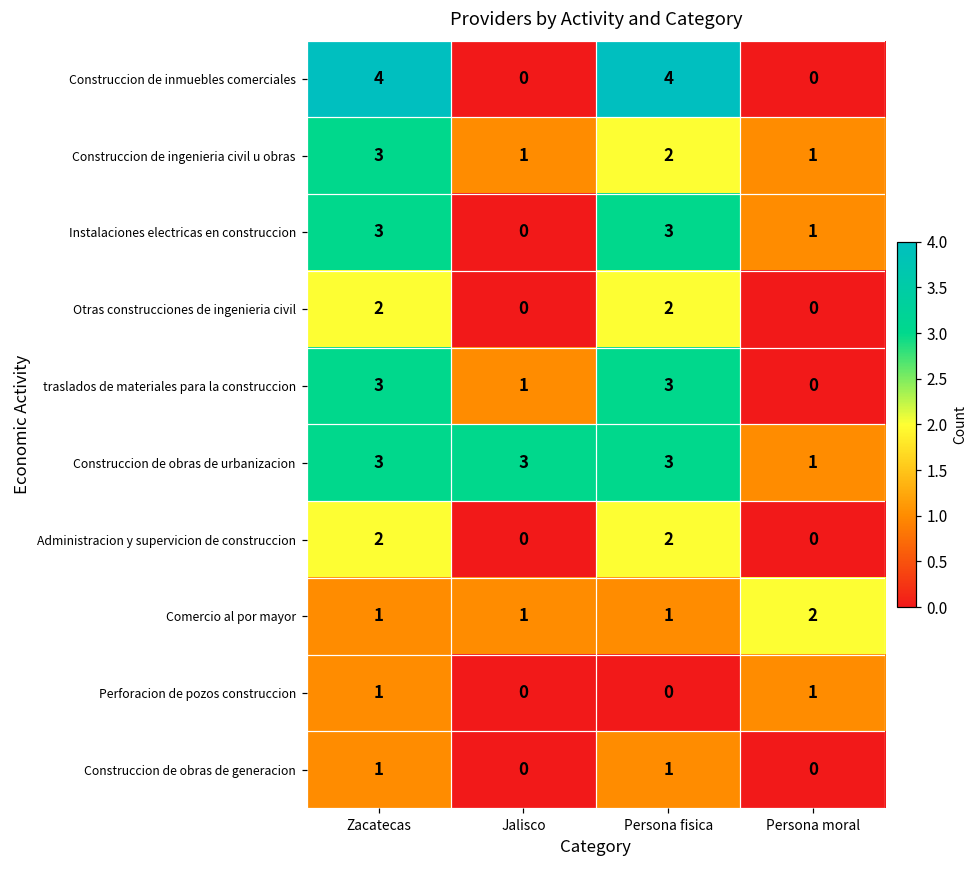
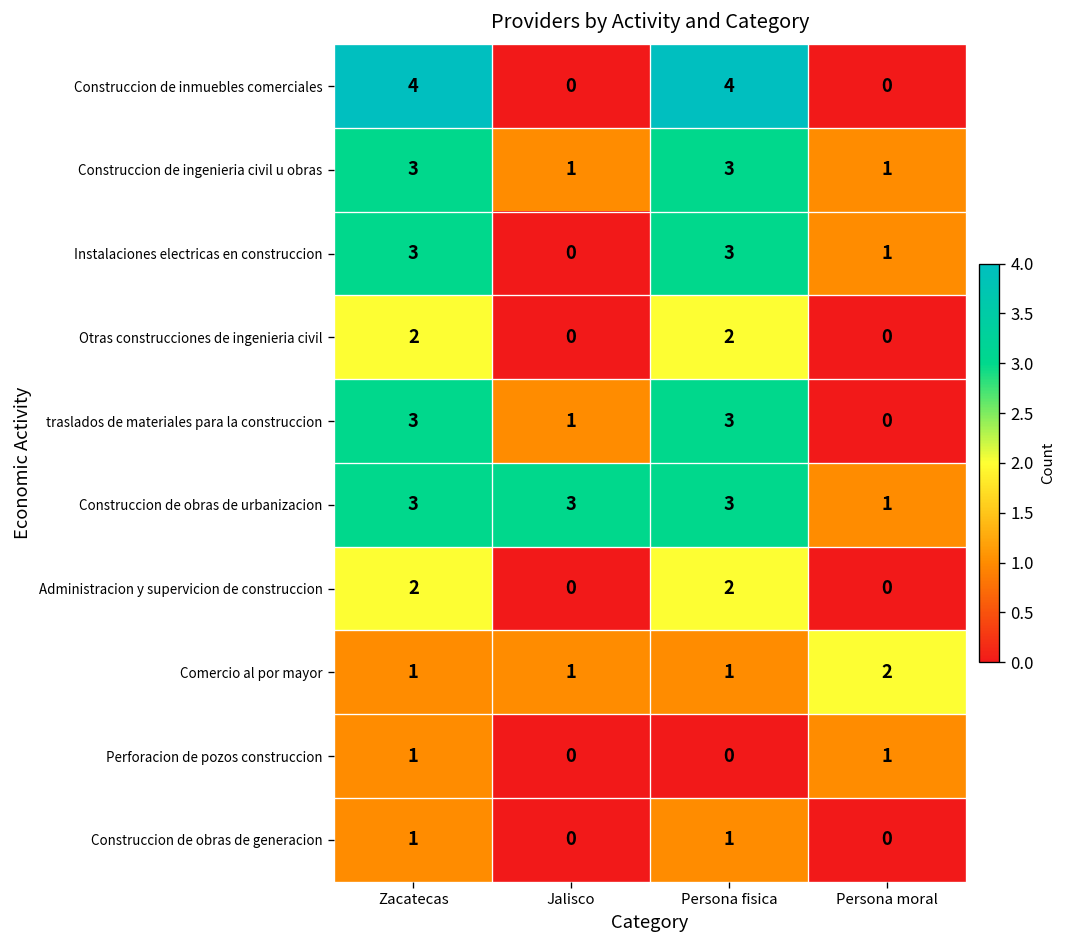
Construccion de ingenieria civil u obras, Persona fisica: 2 -> 3
